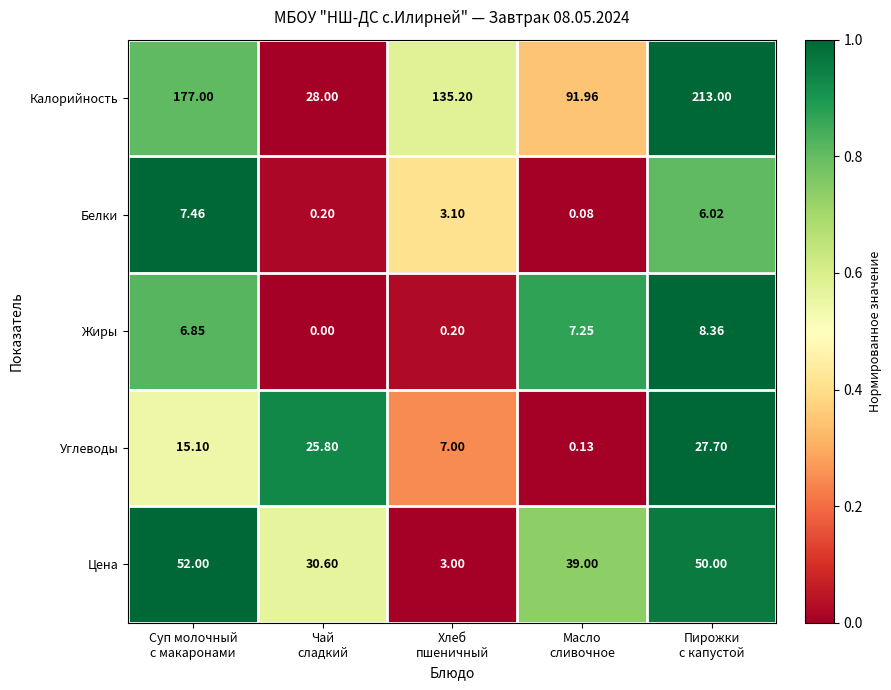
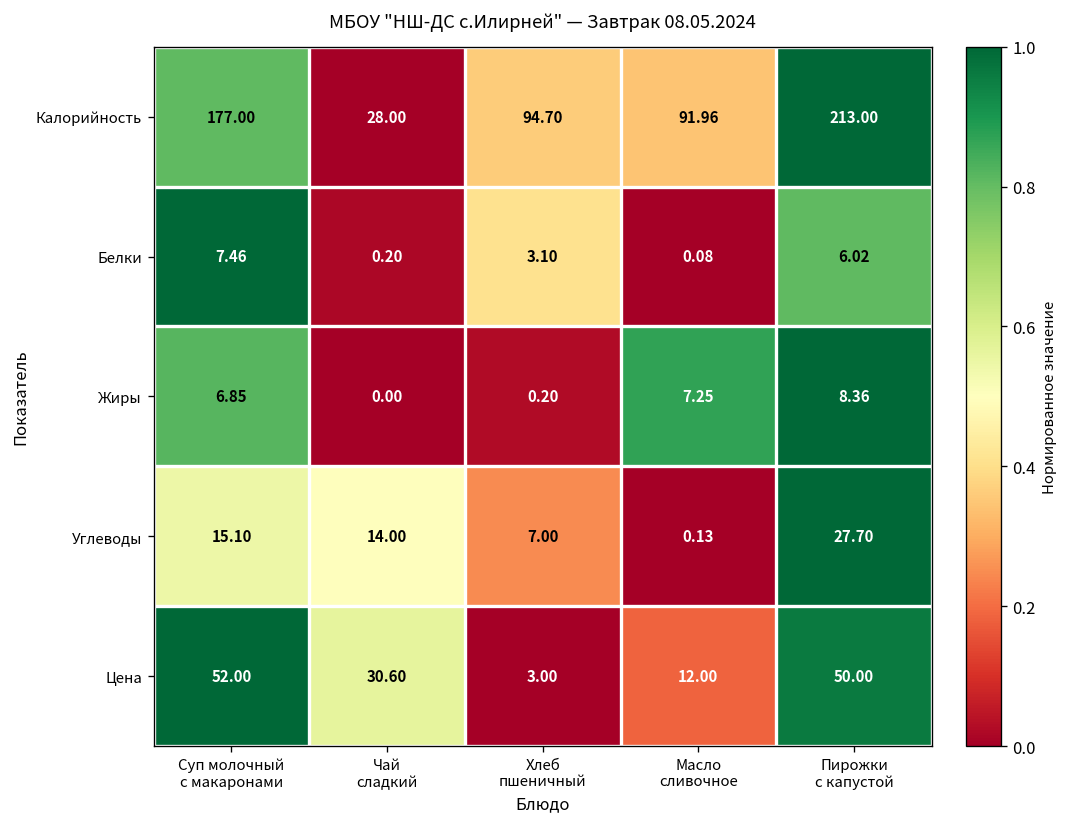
Калорийность, Хлеб пшеничный: 135.20 -> 94.70
Углеводы, Чай сладкий: 25.80 -> 14.00
Цена, Масло сливочное: 39.00 -> 12.00
